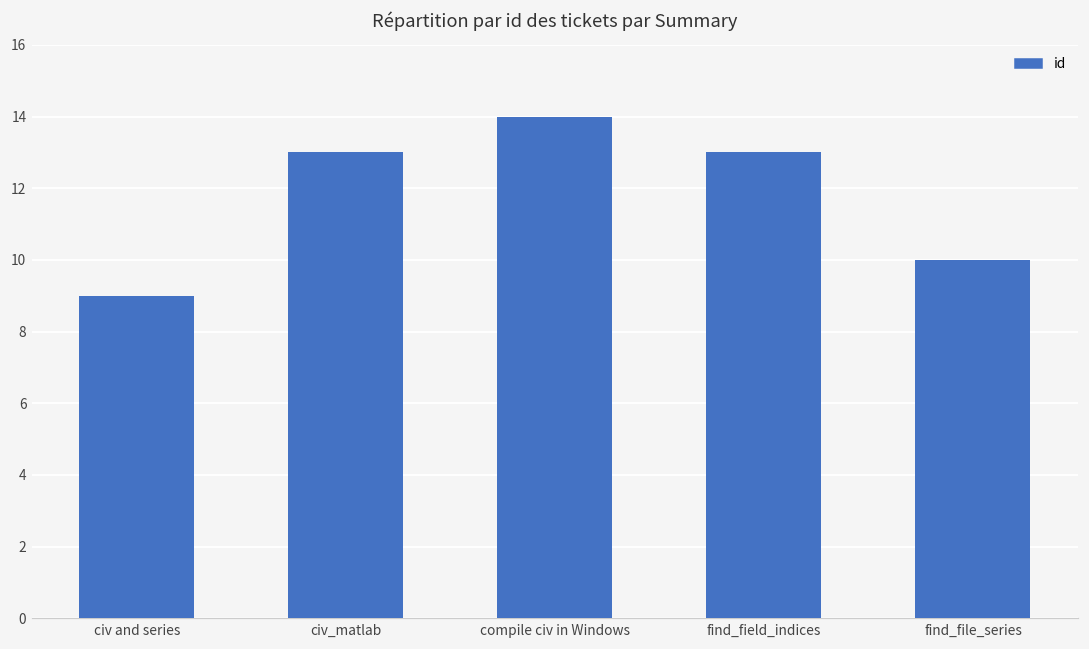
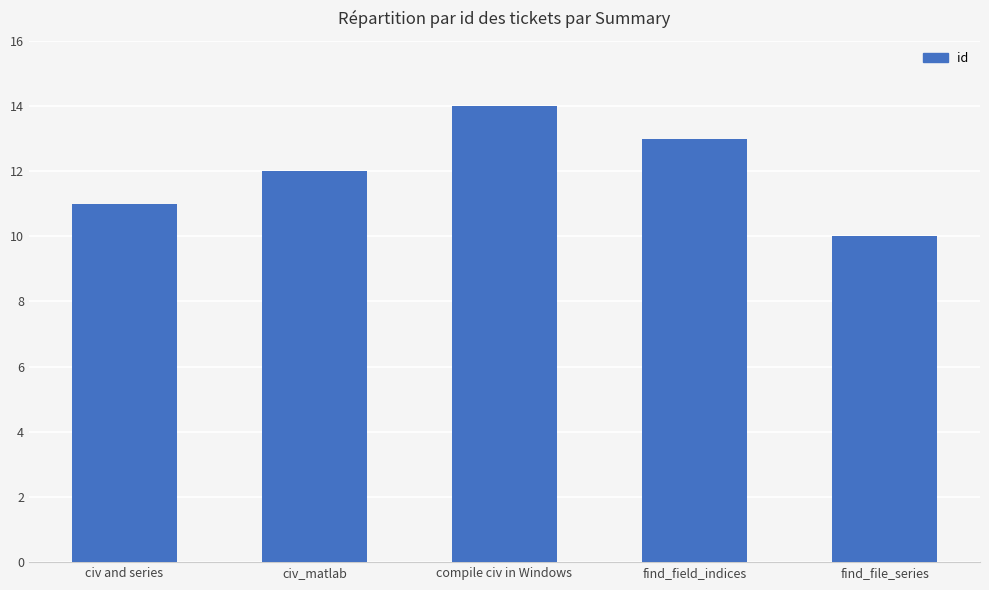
civ and series: 9 -> 11
civ_matlab: 13 -> 12
